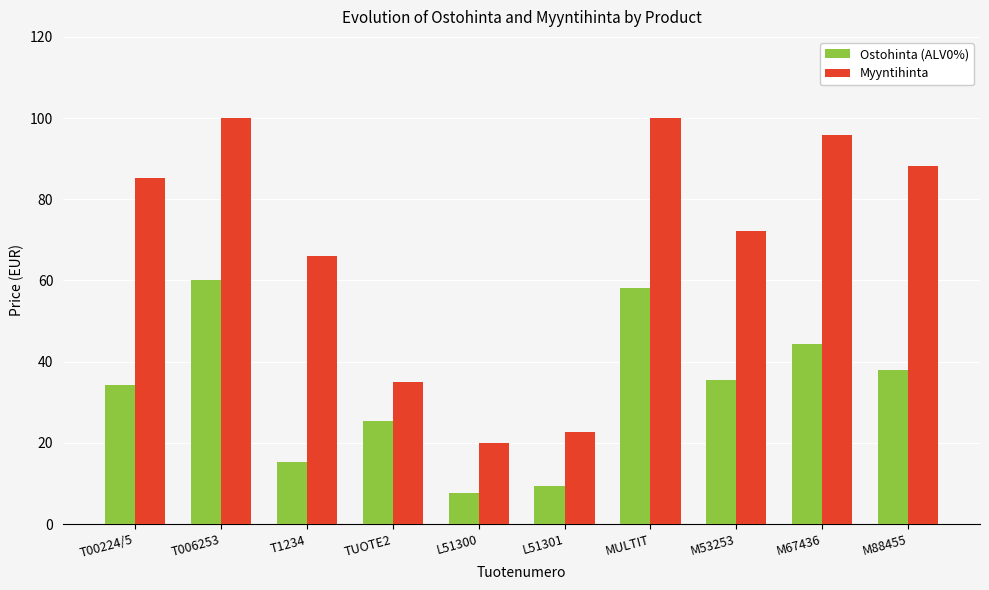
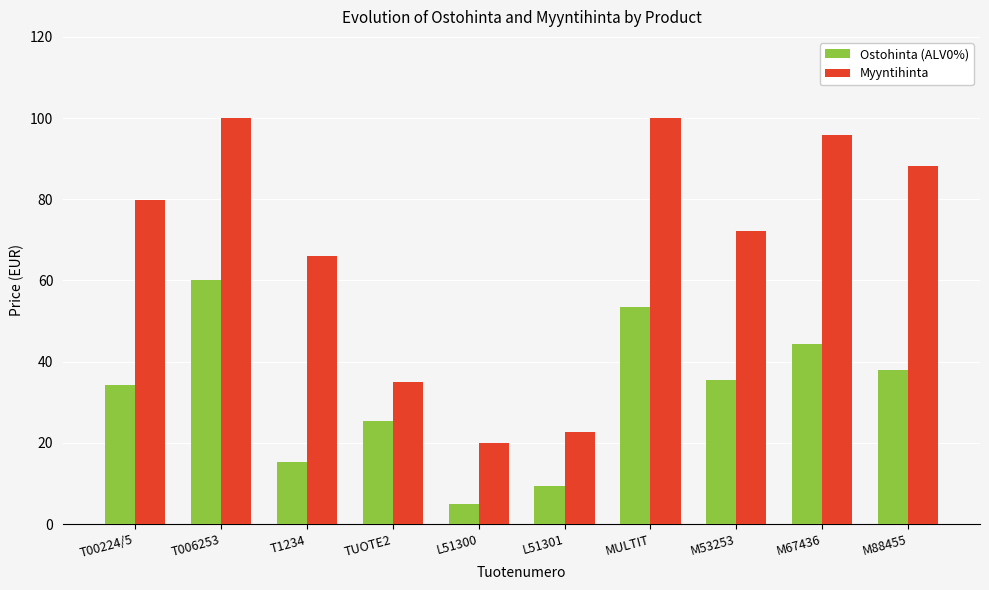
Myyntihinta, T00224/5: 85 -> 80
Ostohinta (ALV0%), L51300: 8 -> 5
Ostohinta (ALV0%), MULTIT: 58 -> 54
